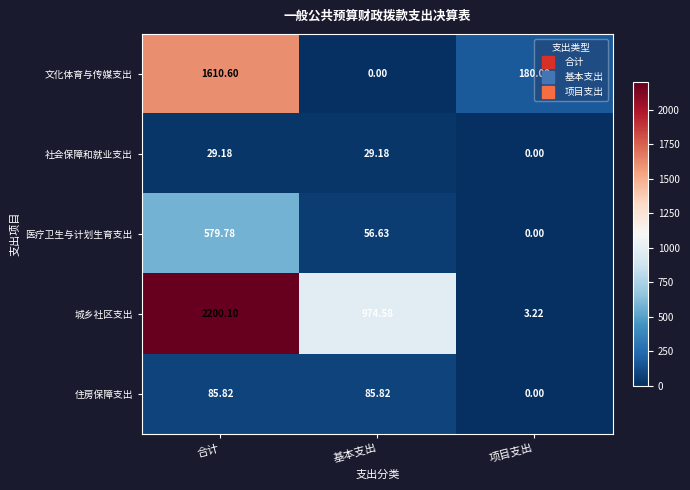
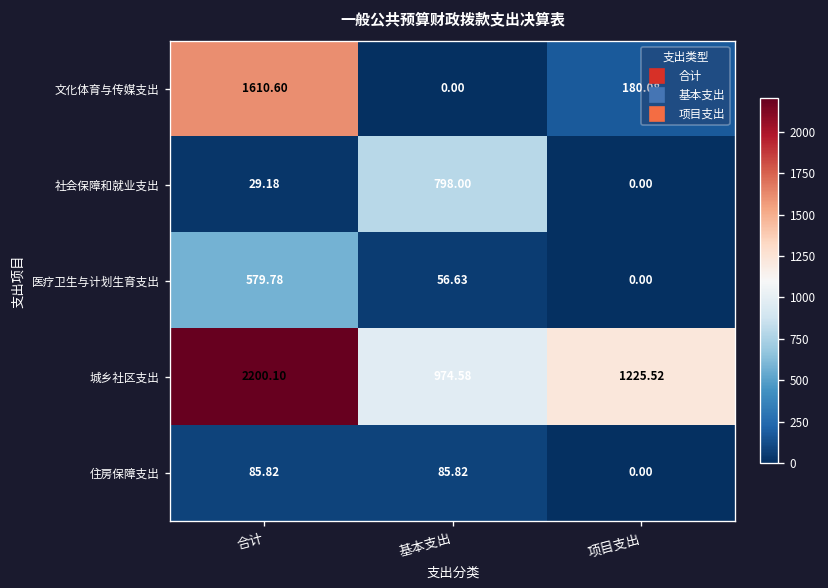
社会保障和就业支出, 基本支出: 29.18 -> 798.00
城乡社区支出, 项目支出: 3.22 -> 1225.52
